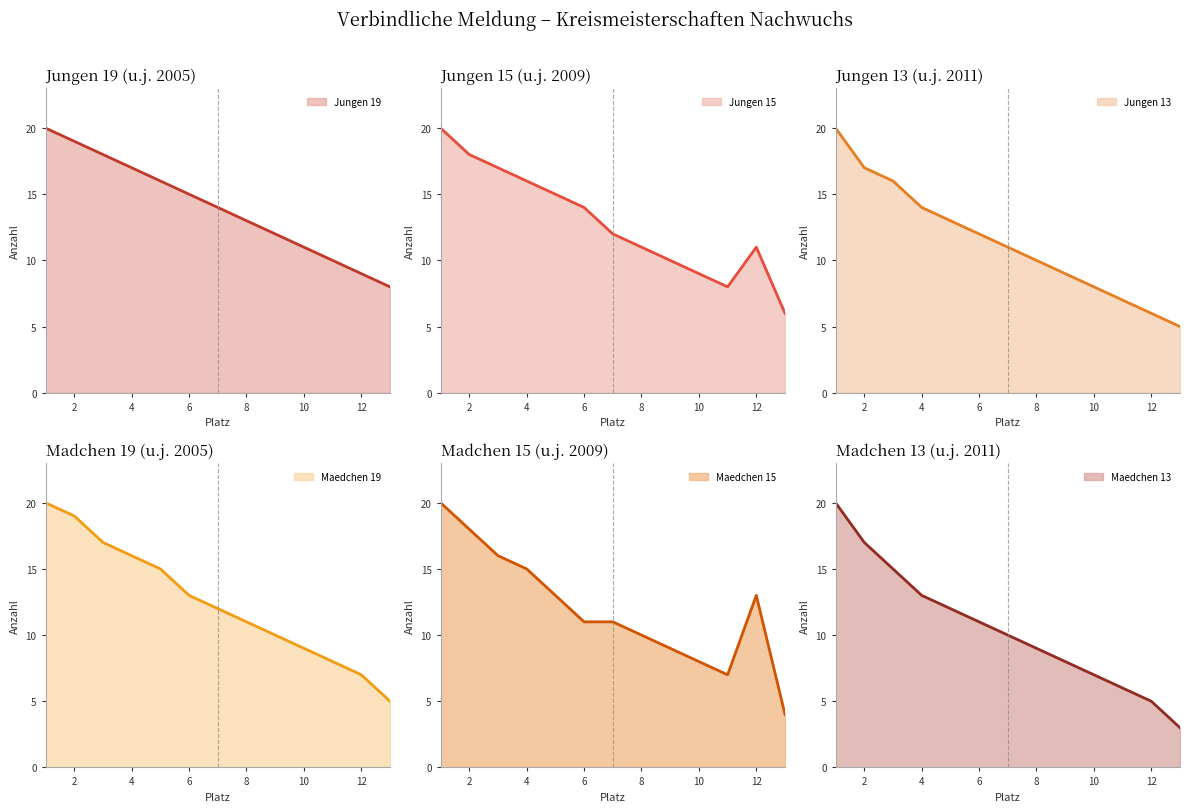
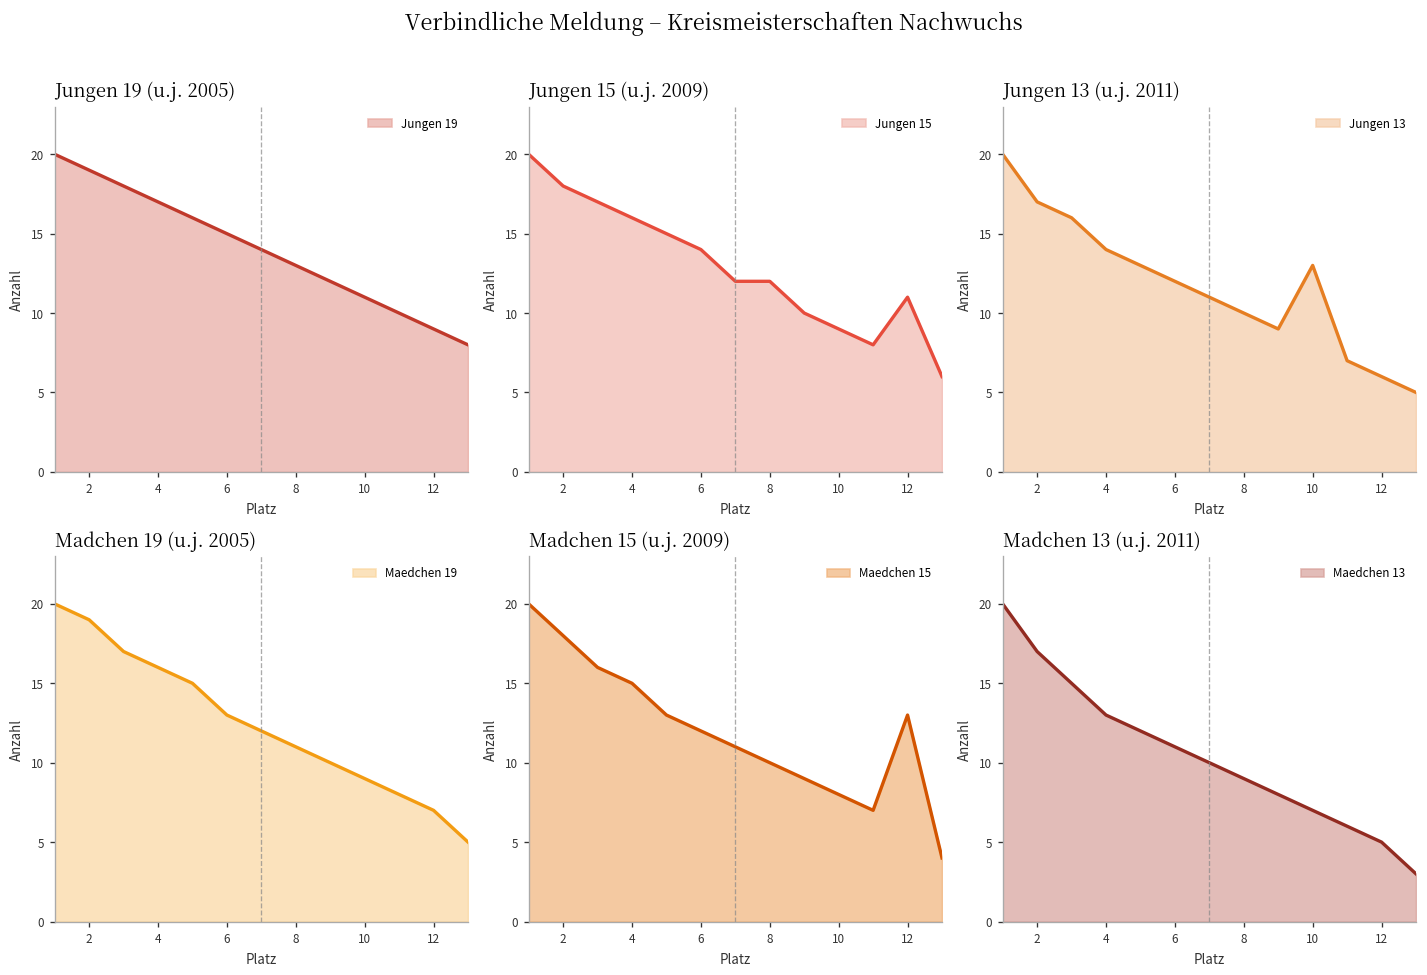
Jungen 15 (u.j. 2009), 8: 11 -> 12
Jungen 13 (u.j. 2011), 10: 8 -> 13
Madchen 15 (u.j. 2009), 6: 11 -> 12
